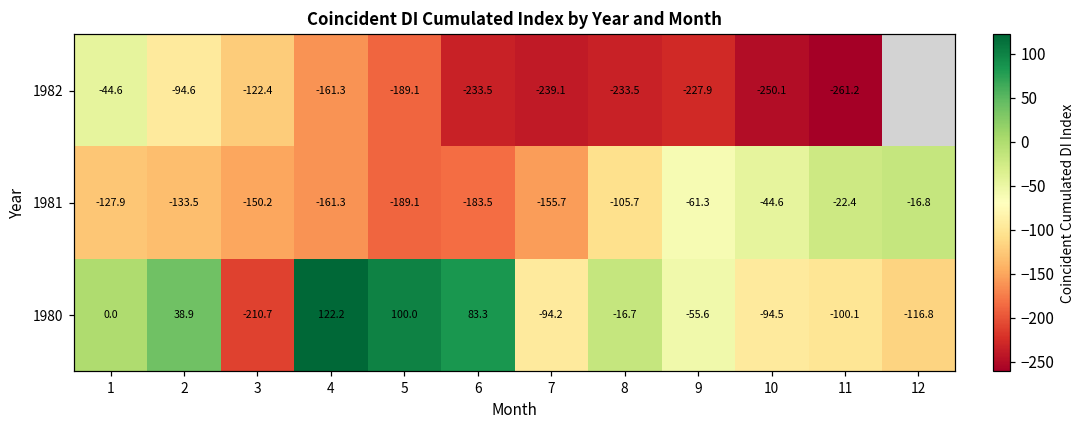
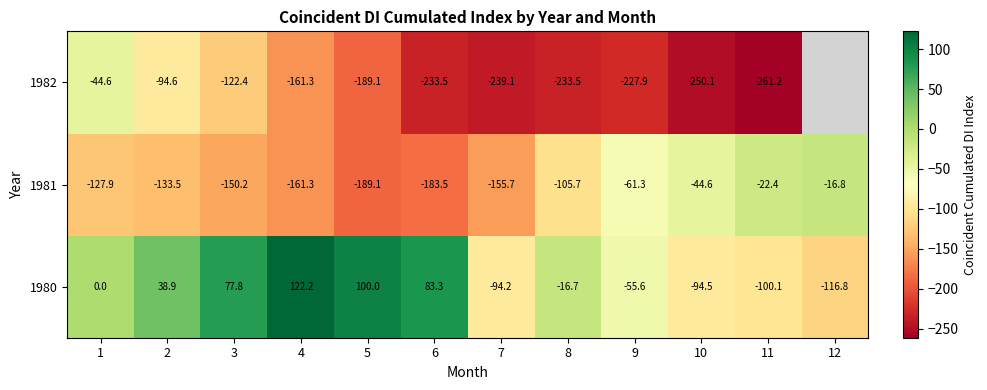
1980, 3: -210.7 -> 77.8
